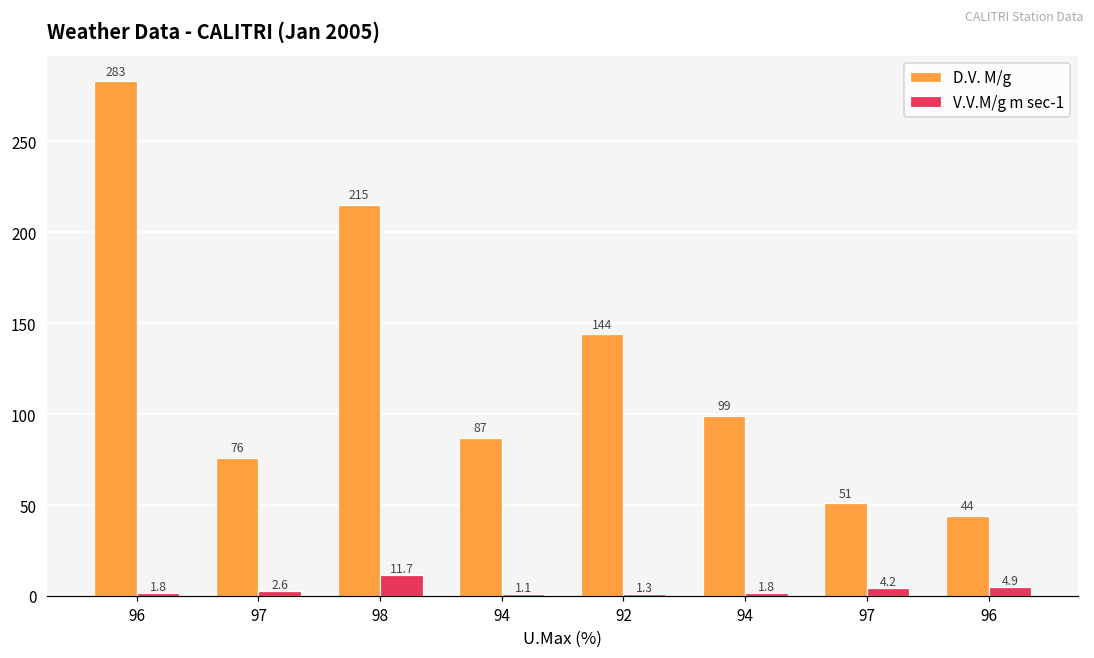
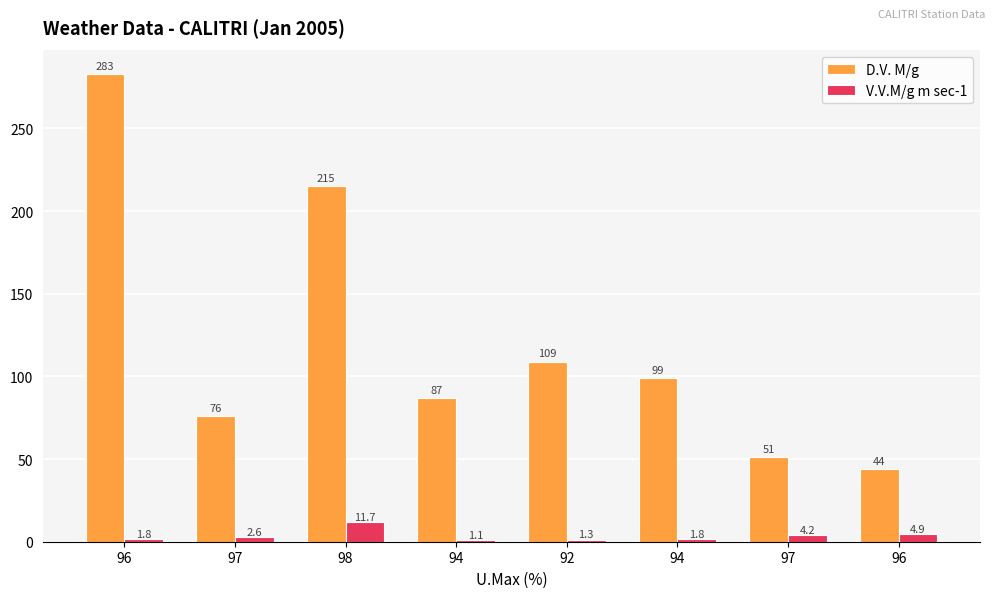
D.V. M/g, 92: 144 -> 109
